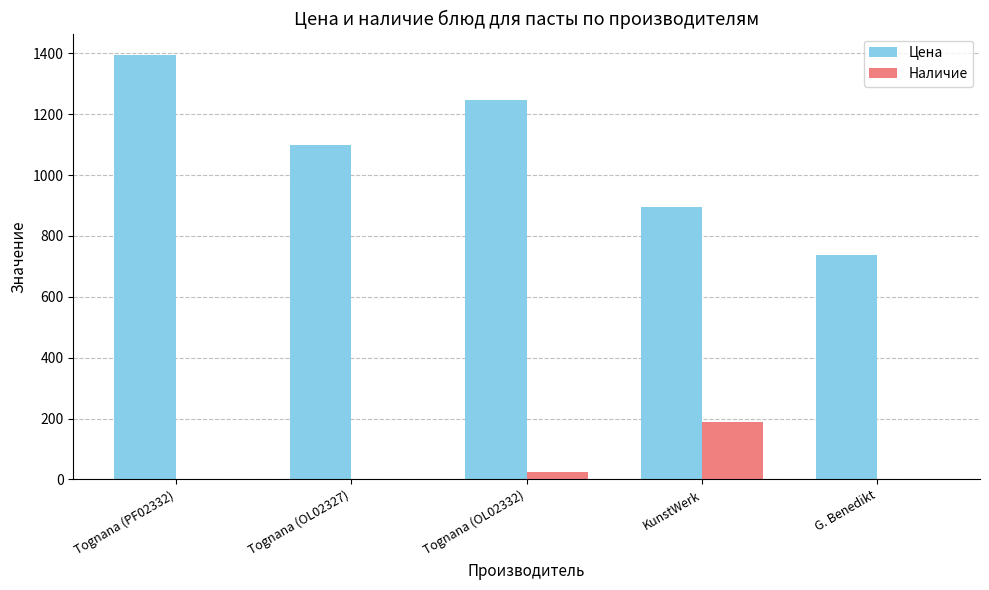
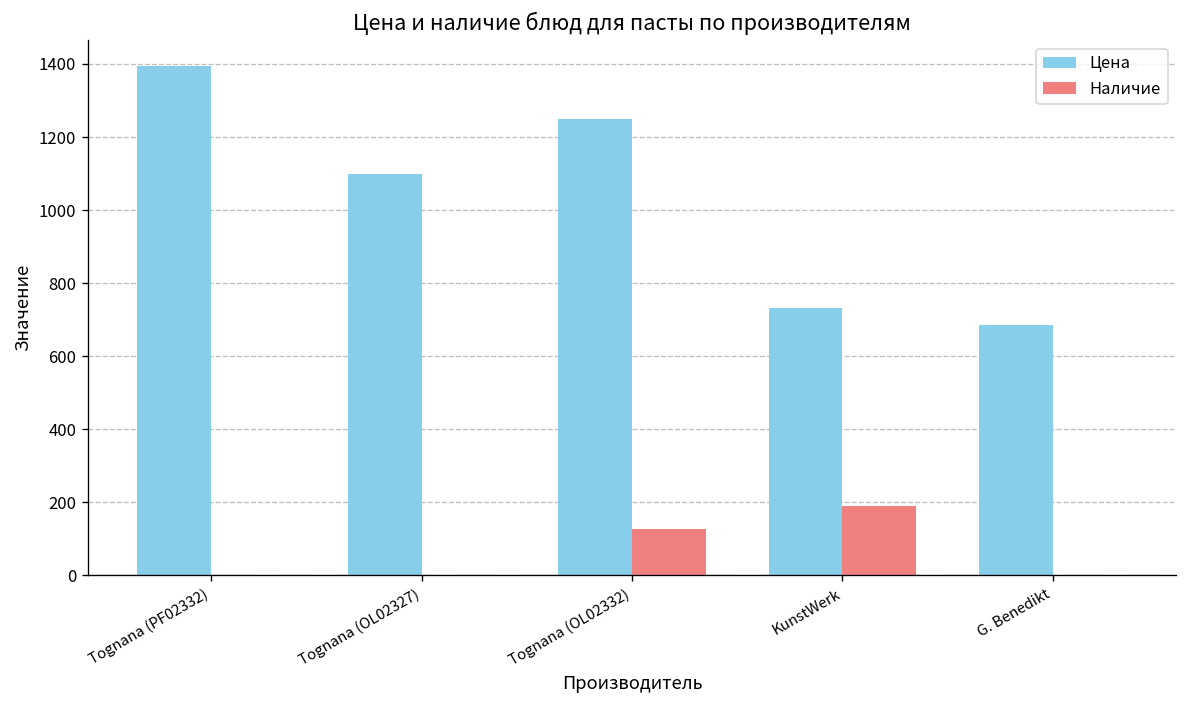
Наличие, Tognana (OL02332): 20 -> 130
Цена, KunstWerk: 900 -> 730
Цена, G. Benedikt: 740 -> 690
